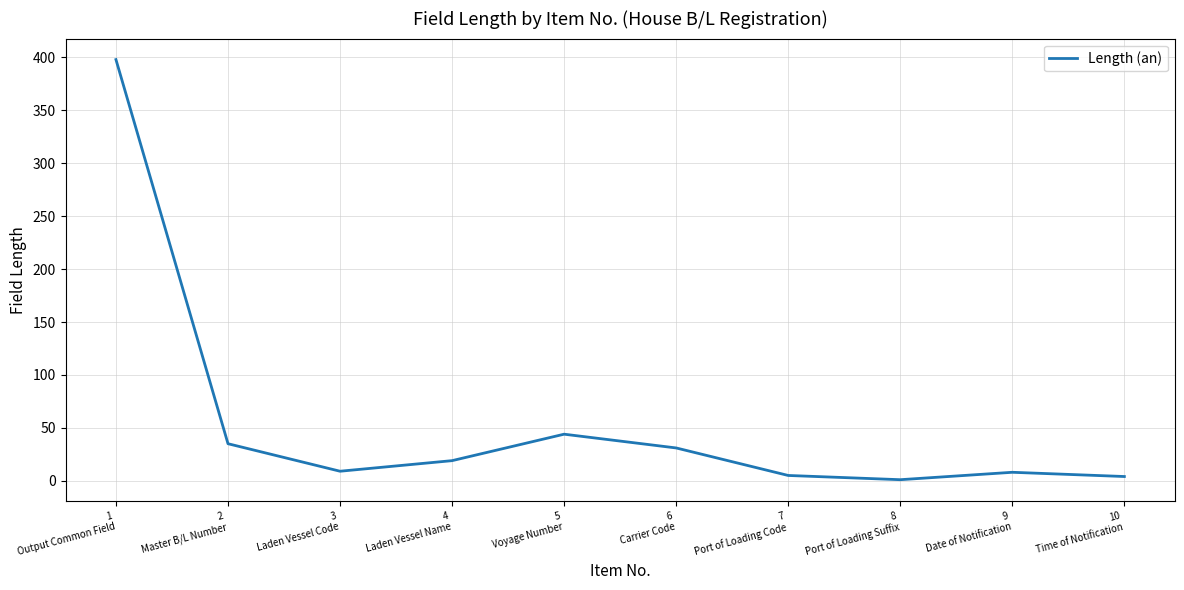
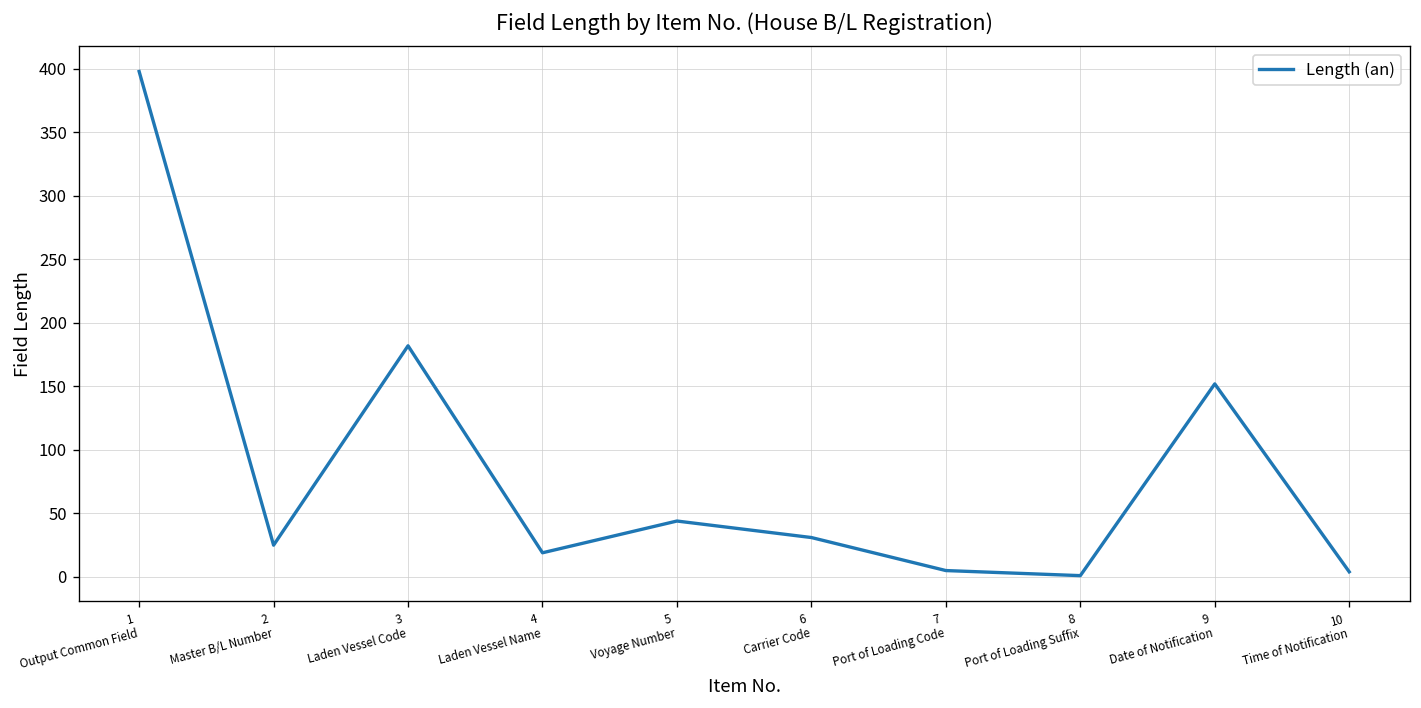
2 Master B/L Number: 35 -> 25
3 Laden Vessel Code: 9 -> 182
9 Date of Notification: 8 -> 152
